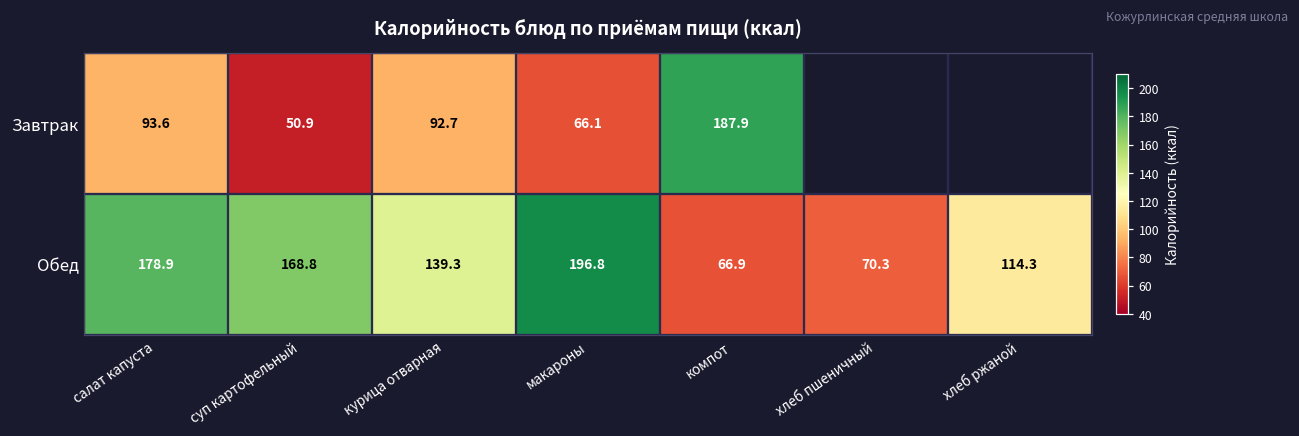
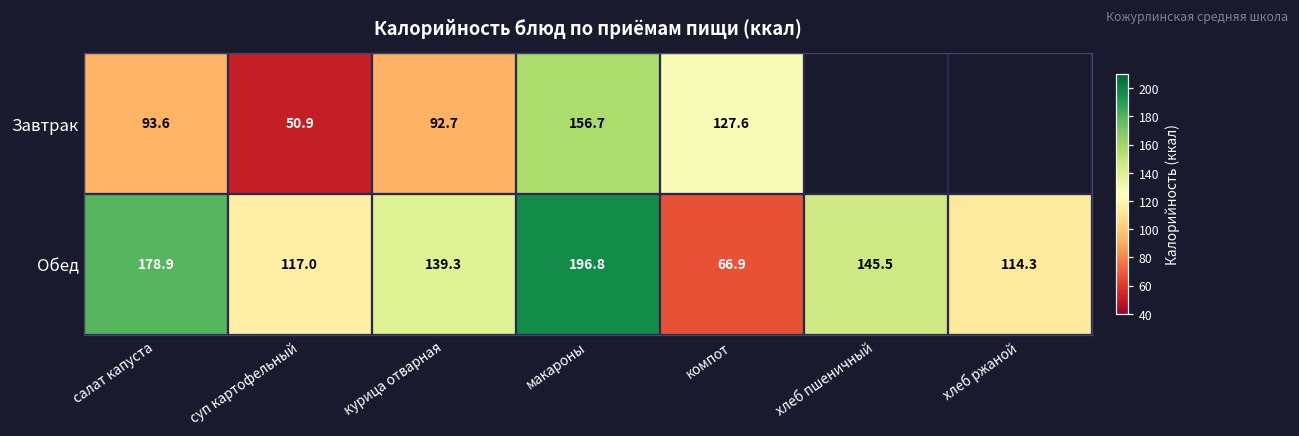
Завтрак, макароны: 66.1 -> 156.7
Завтрак, компот: 187.9 -> 127.6
Обед, суп картофельный: 168.8 -> 117.0
Обед, хлеб пшеничный: 70.3 -> 145.5
